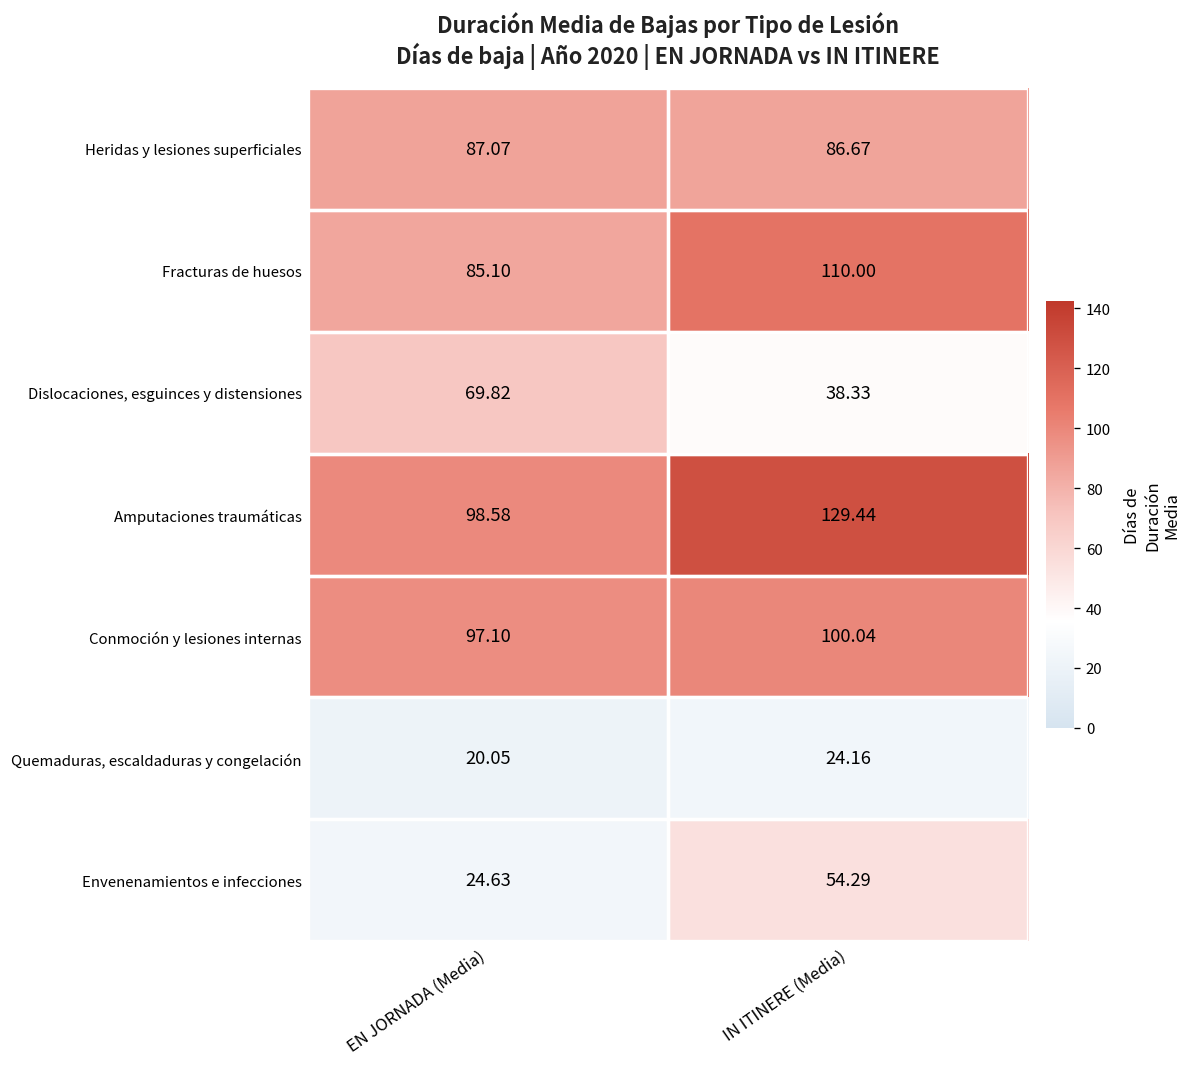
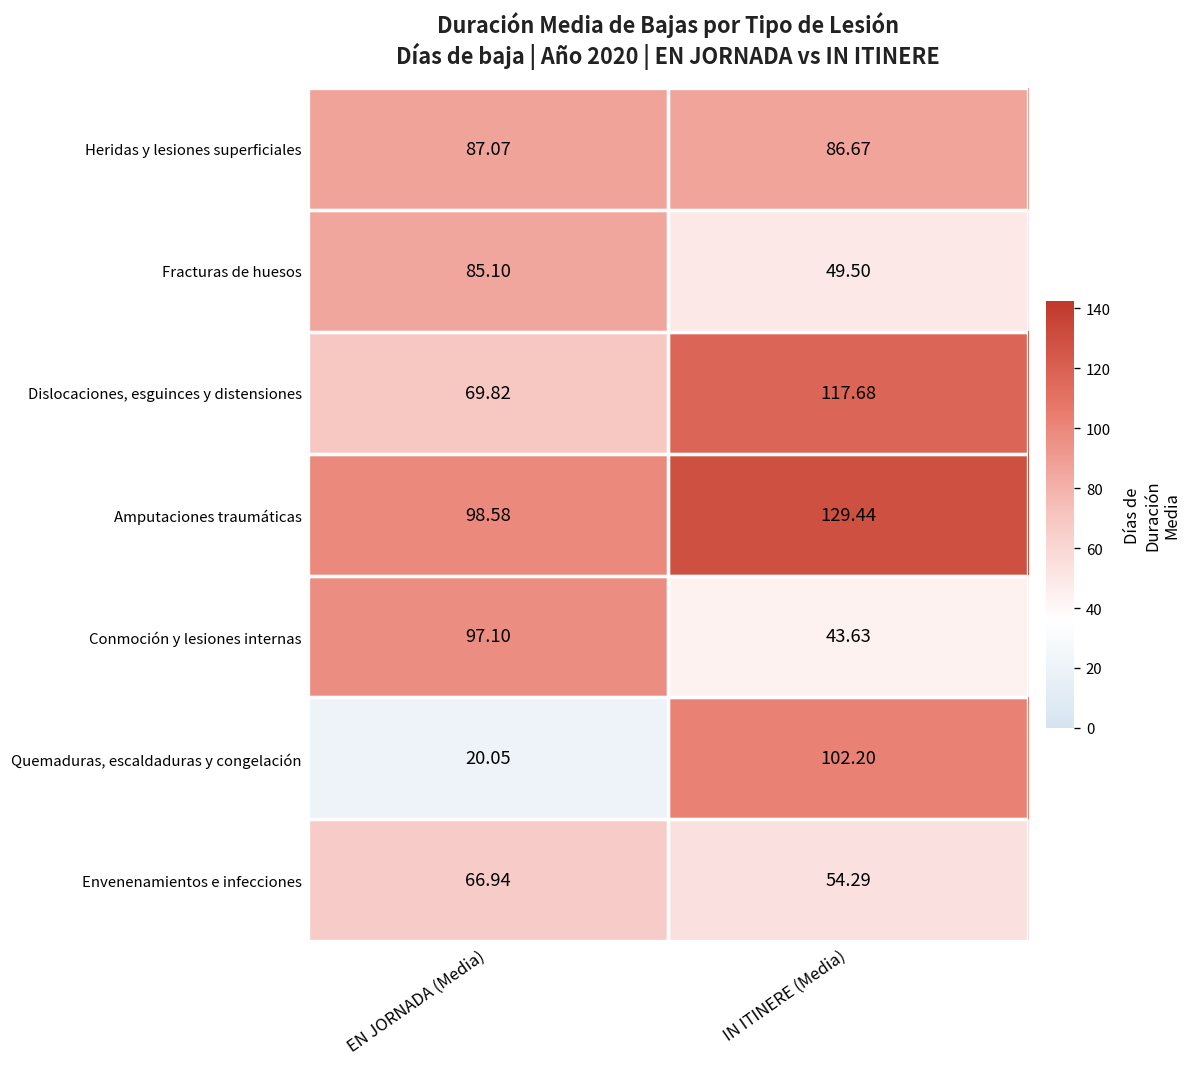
Fracturas de huesos, IN ITINERE (Media): 110.00 -> 49.50
Dislocaciones, esguinces y distensiones, IN ITINERE (Media): 38.33 -> 117.68
Conmoción y lesiones internas, IN ITINERE (Media): 100.04 -> 43.63
Quemaduras, escaldaduras y congelación, IN ITINERE (Media): 24.16 -> 102.20
Envenenamientos e infecciones, EN JORNADA (Media): 24.63 -> 66.94
